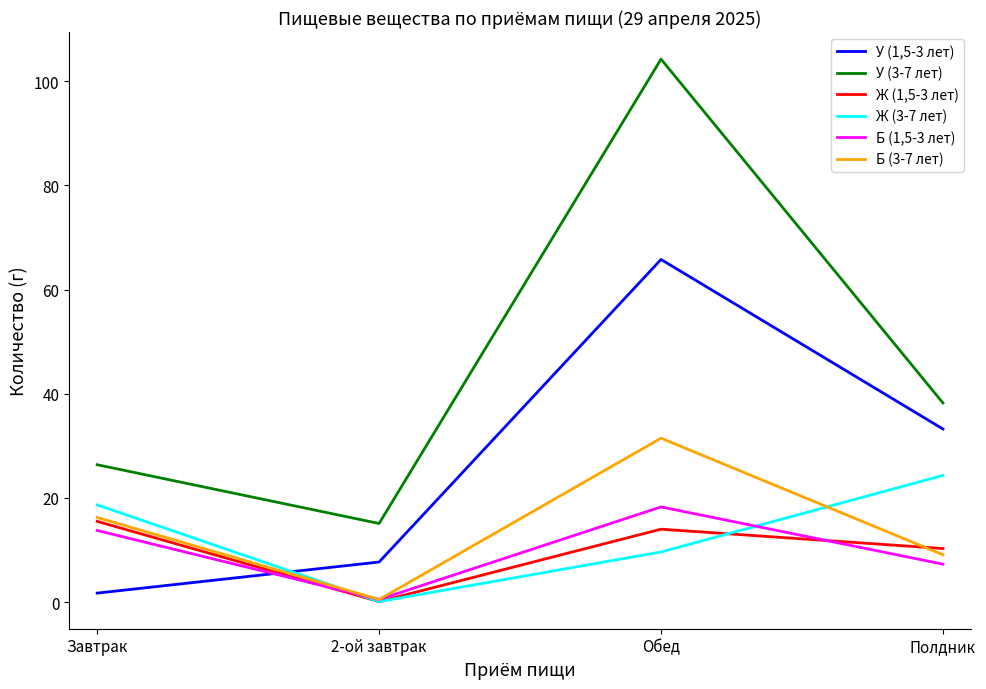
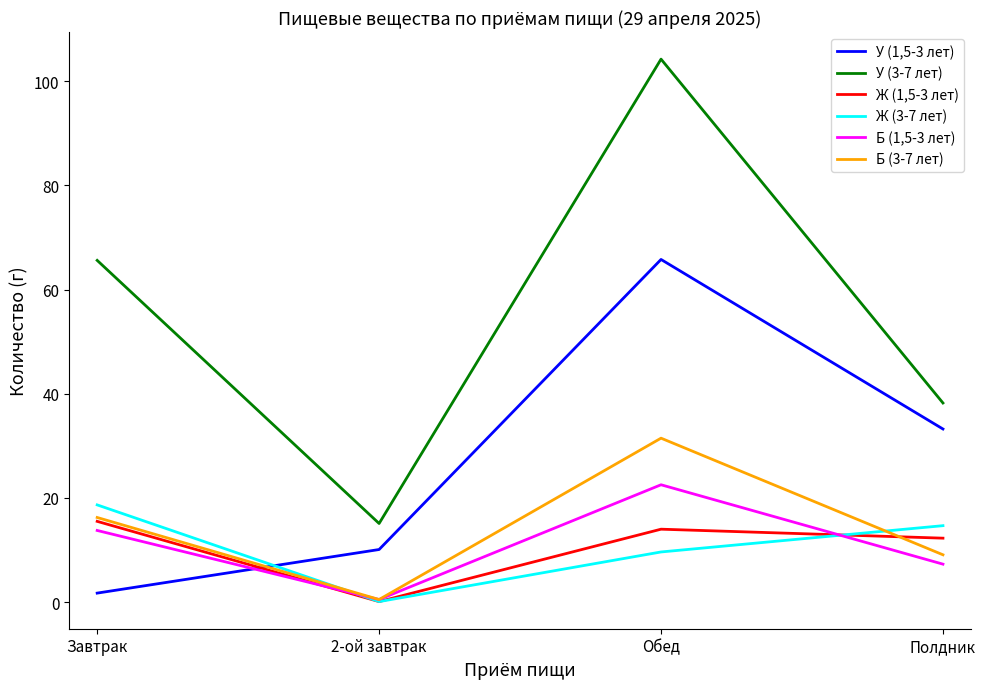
У (3-7 лет), Завтрак: 26 -> 66
У (1,5-3 лет), 2-ой завтрак: 8 -> 10
Б (1,5-3 лет), Обед: 18 -> 23
Ж (1,5-3 лет), Полдник: 10 -> 12
Ж (3-7 лет), Полдник: 24 -> 15
